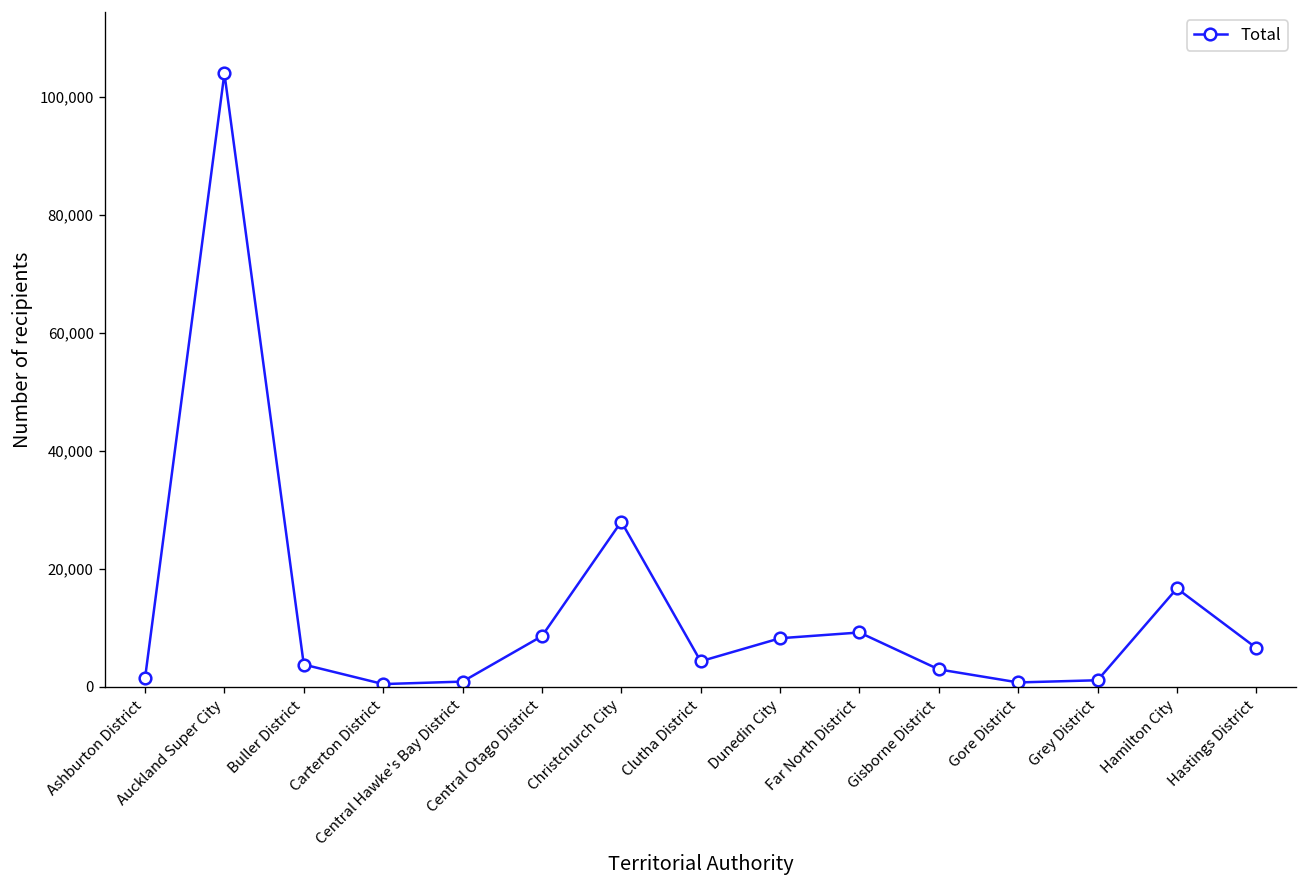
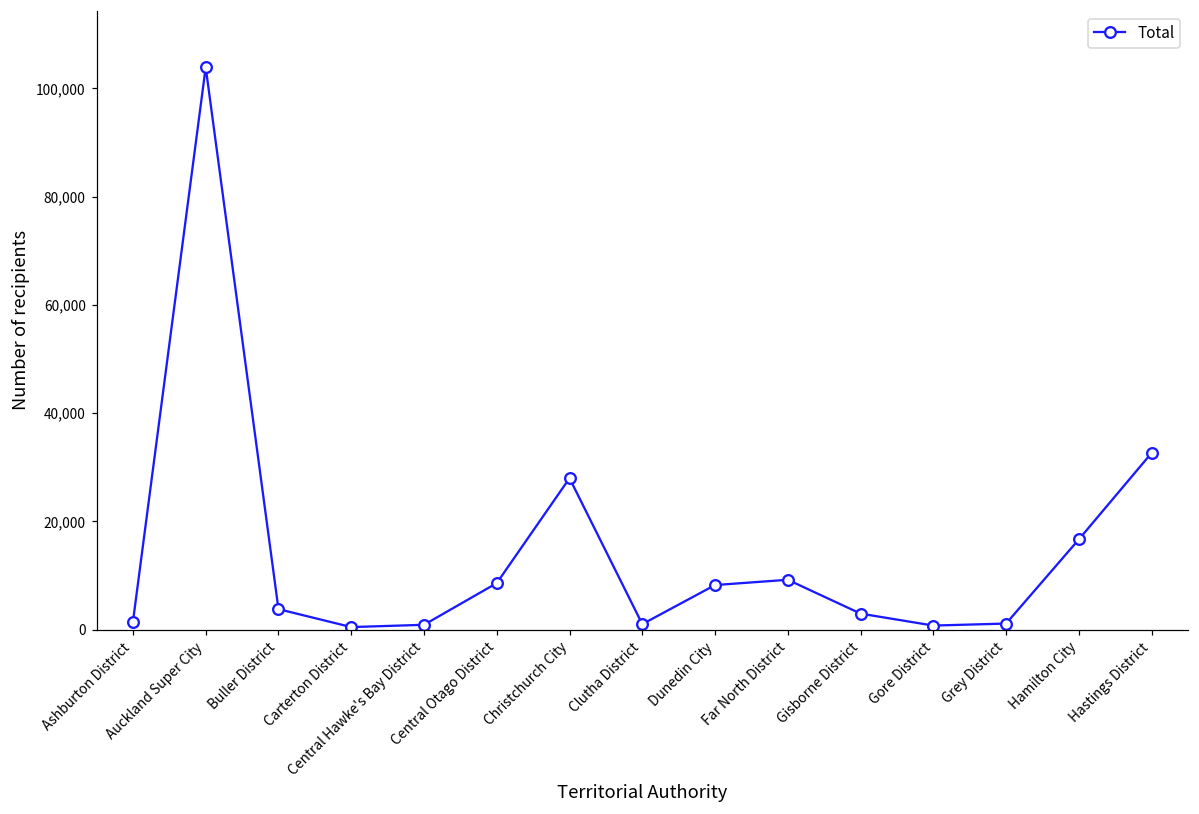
Clutha District: 4,000 -> 1,000
Hastings District: 7,000 -> 33,000
